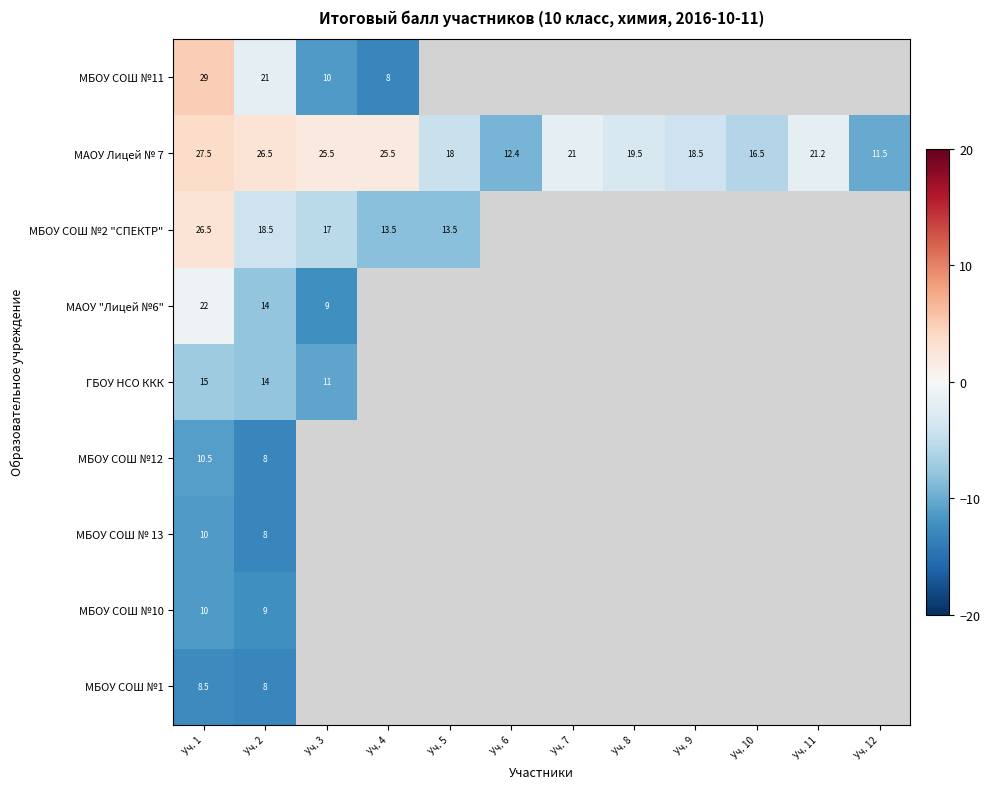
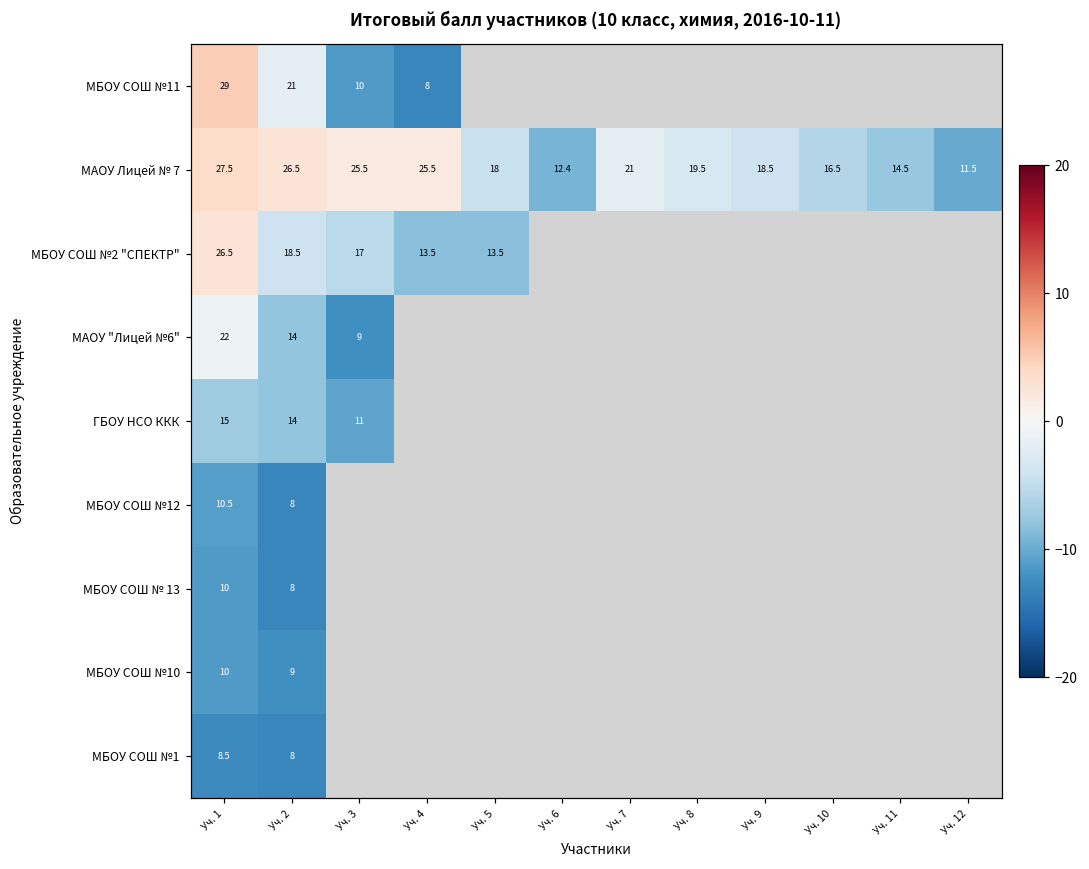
МАОУ Лицей № 7, Уч. 11: 21.2 -> 14.5
